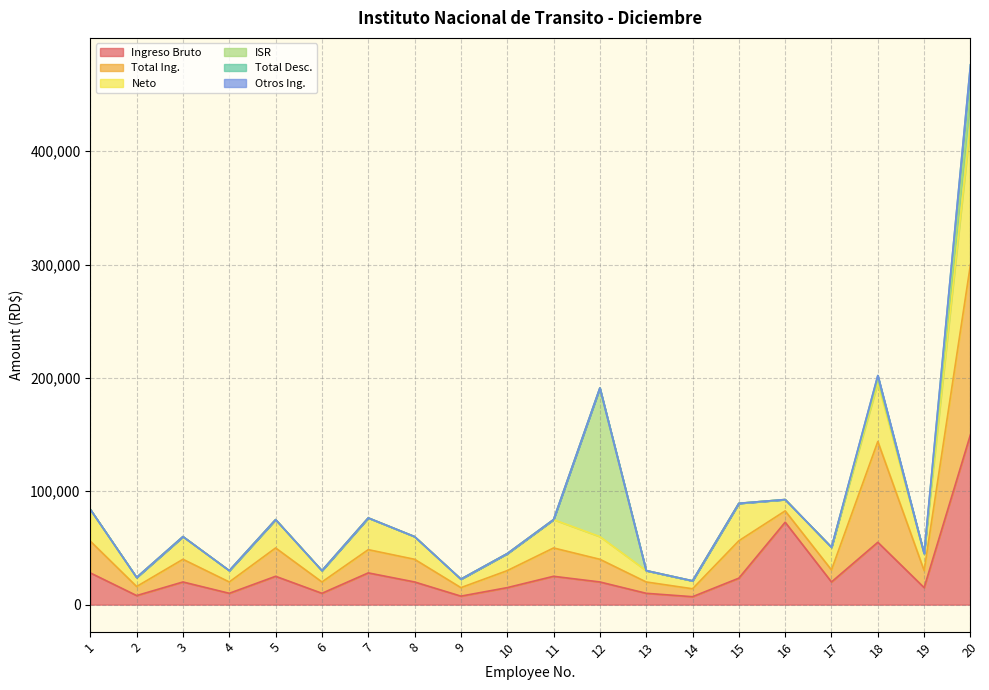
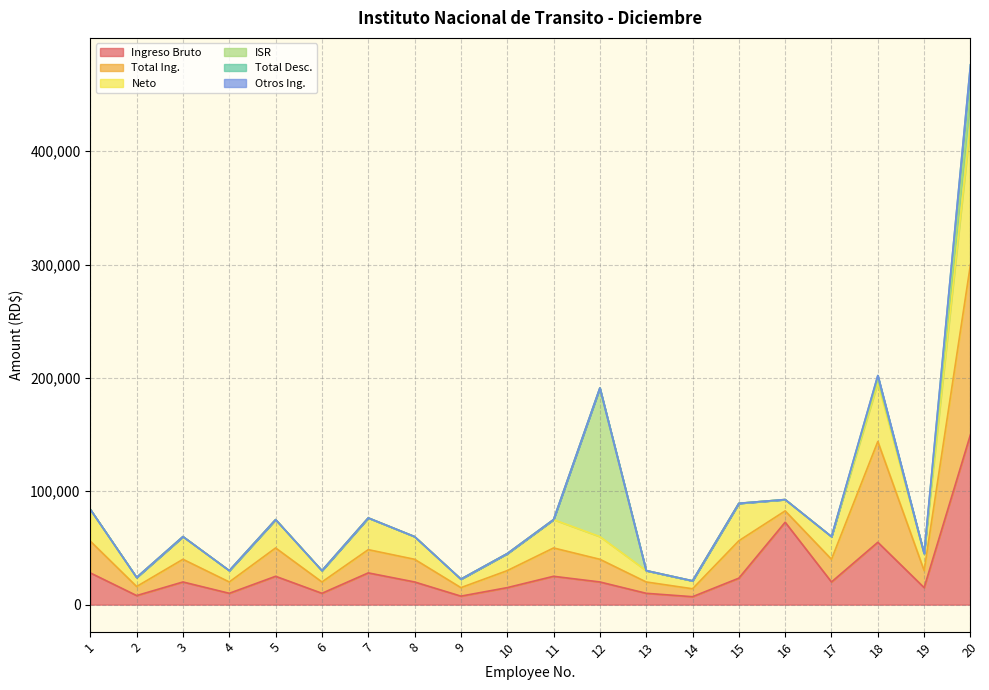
Total Ing., 17: 11,000 -> 20,000
